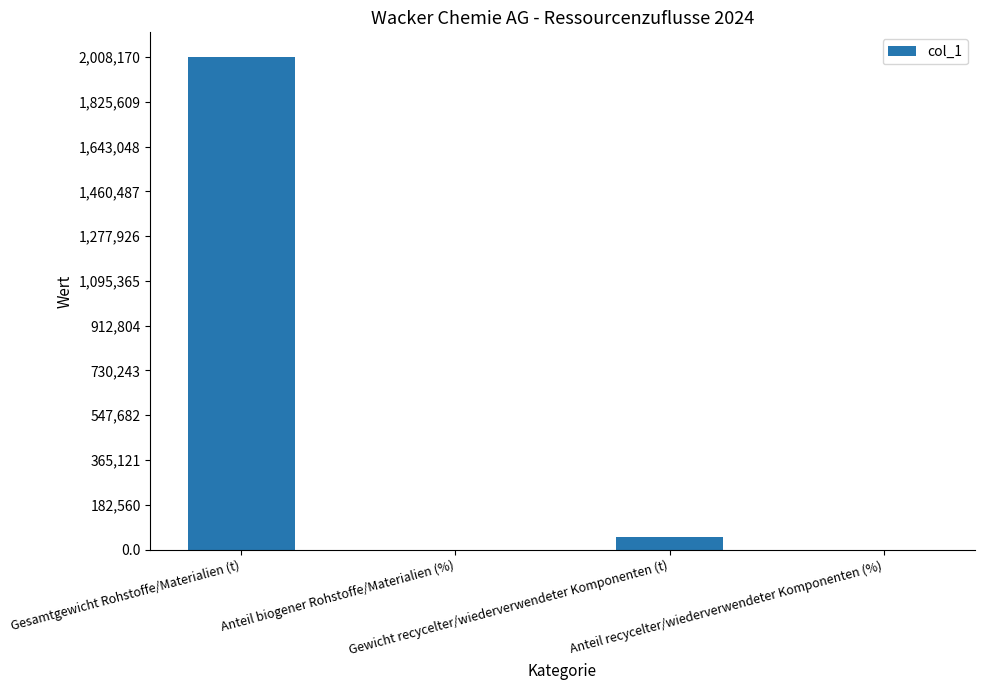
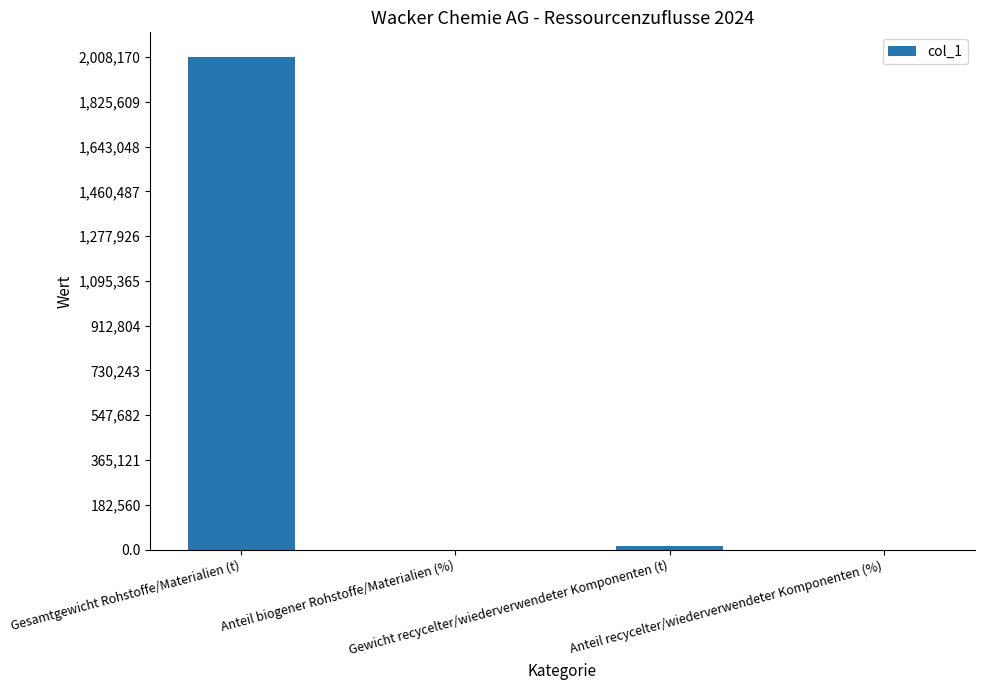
Gewicht recycelter/wiederverwendeter Komponenten (t): 50,000 -> 20,000
